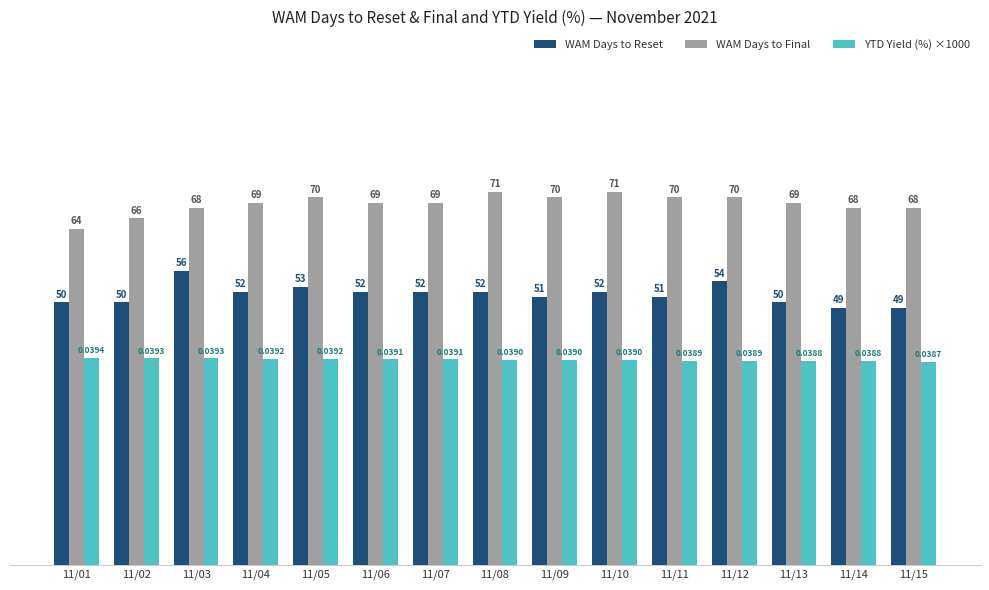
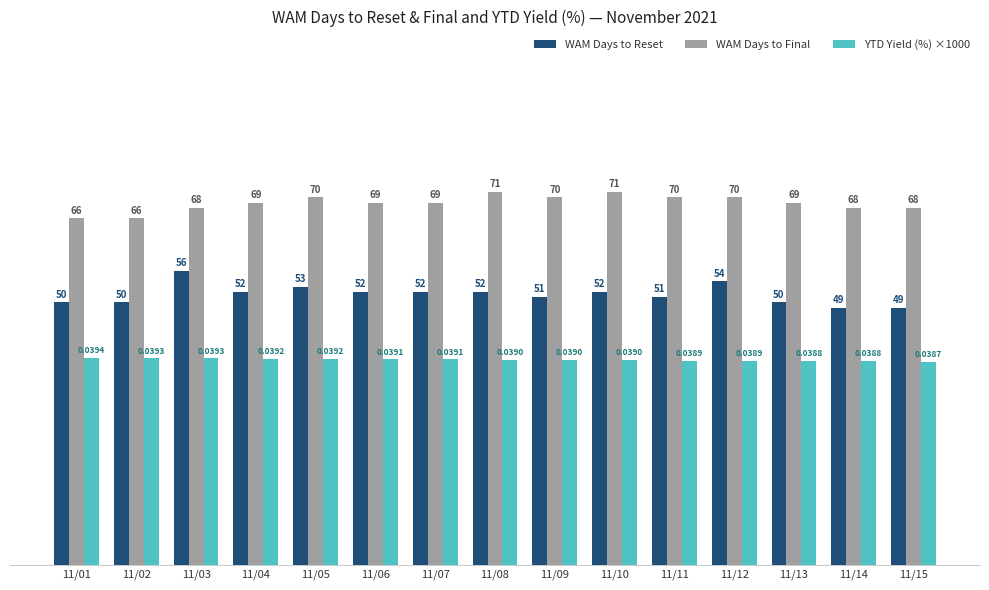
WAM Days to Final, 11/01: 64 -> 66
